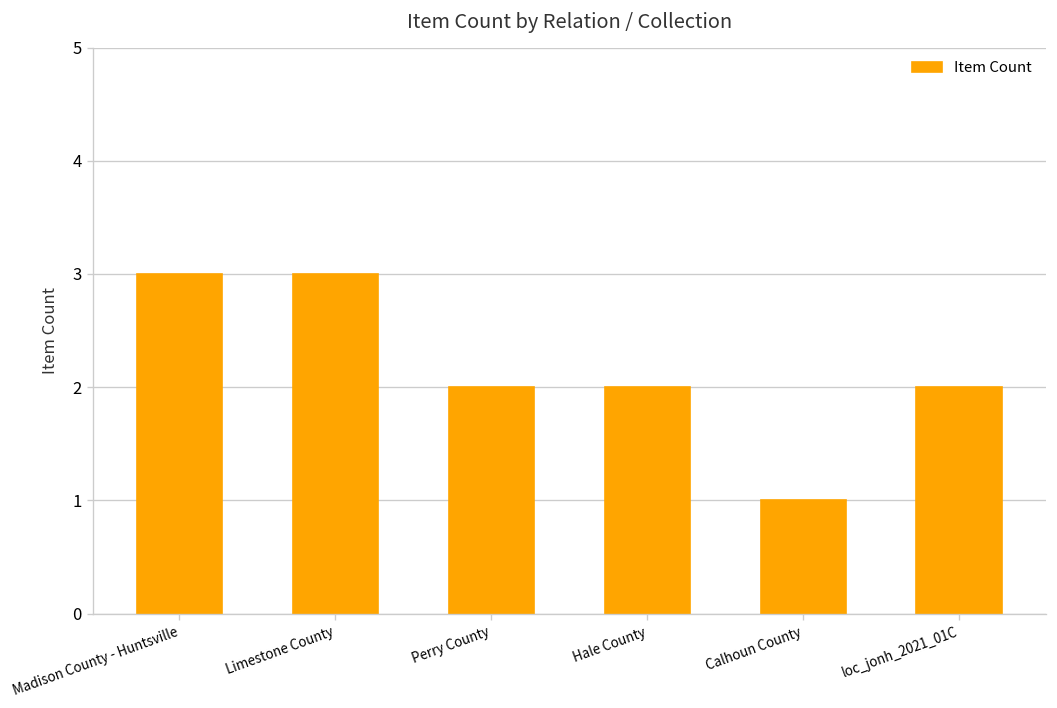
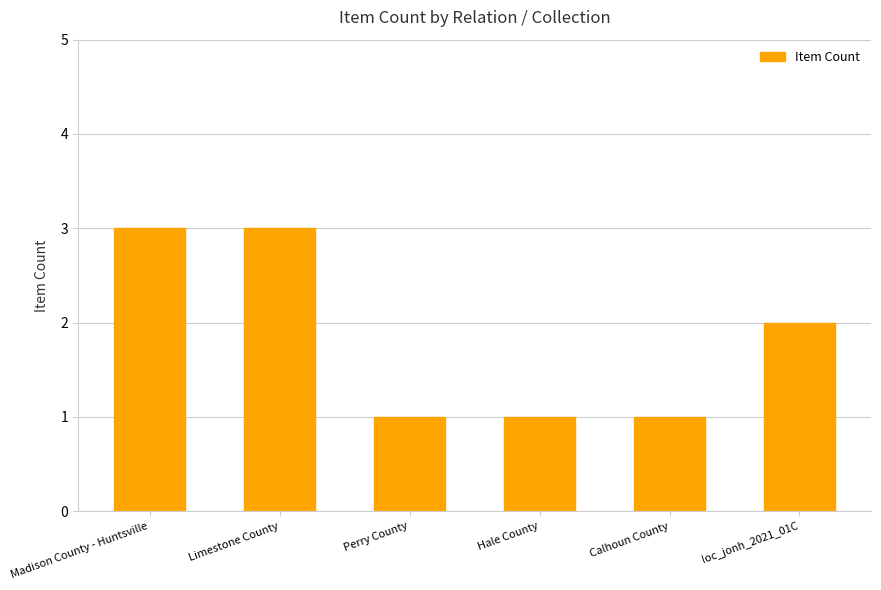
Perry County: 2 -> 1
Hale County: 2 -> 1
